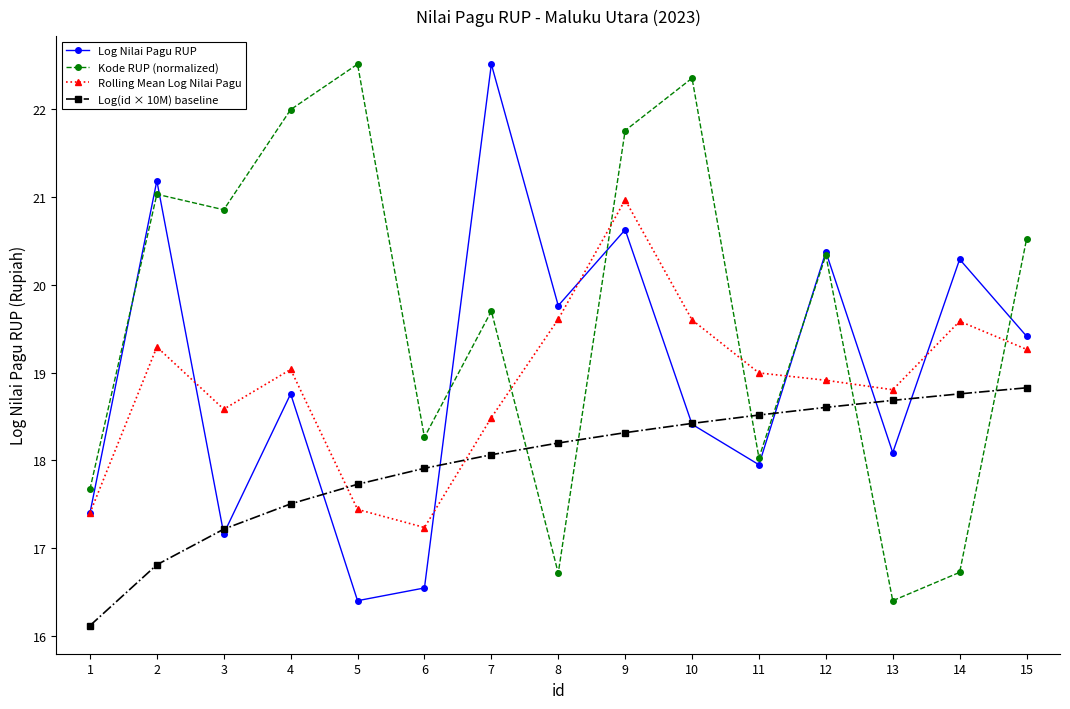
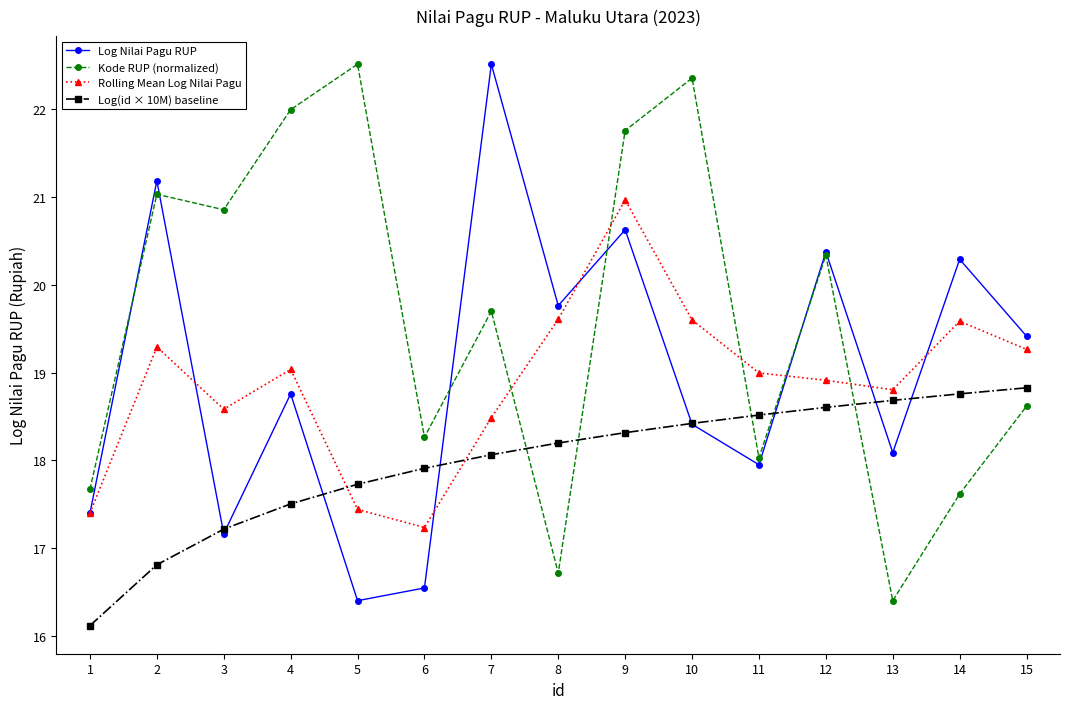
Kode RUP (normalized), 14: 16.7 -> 17.6
Kode RUP (normalized), 15: 20.5 -> 18.6
